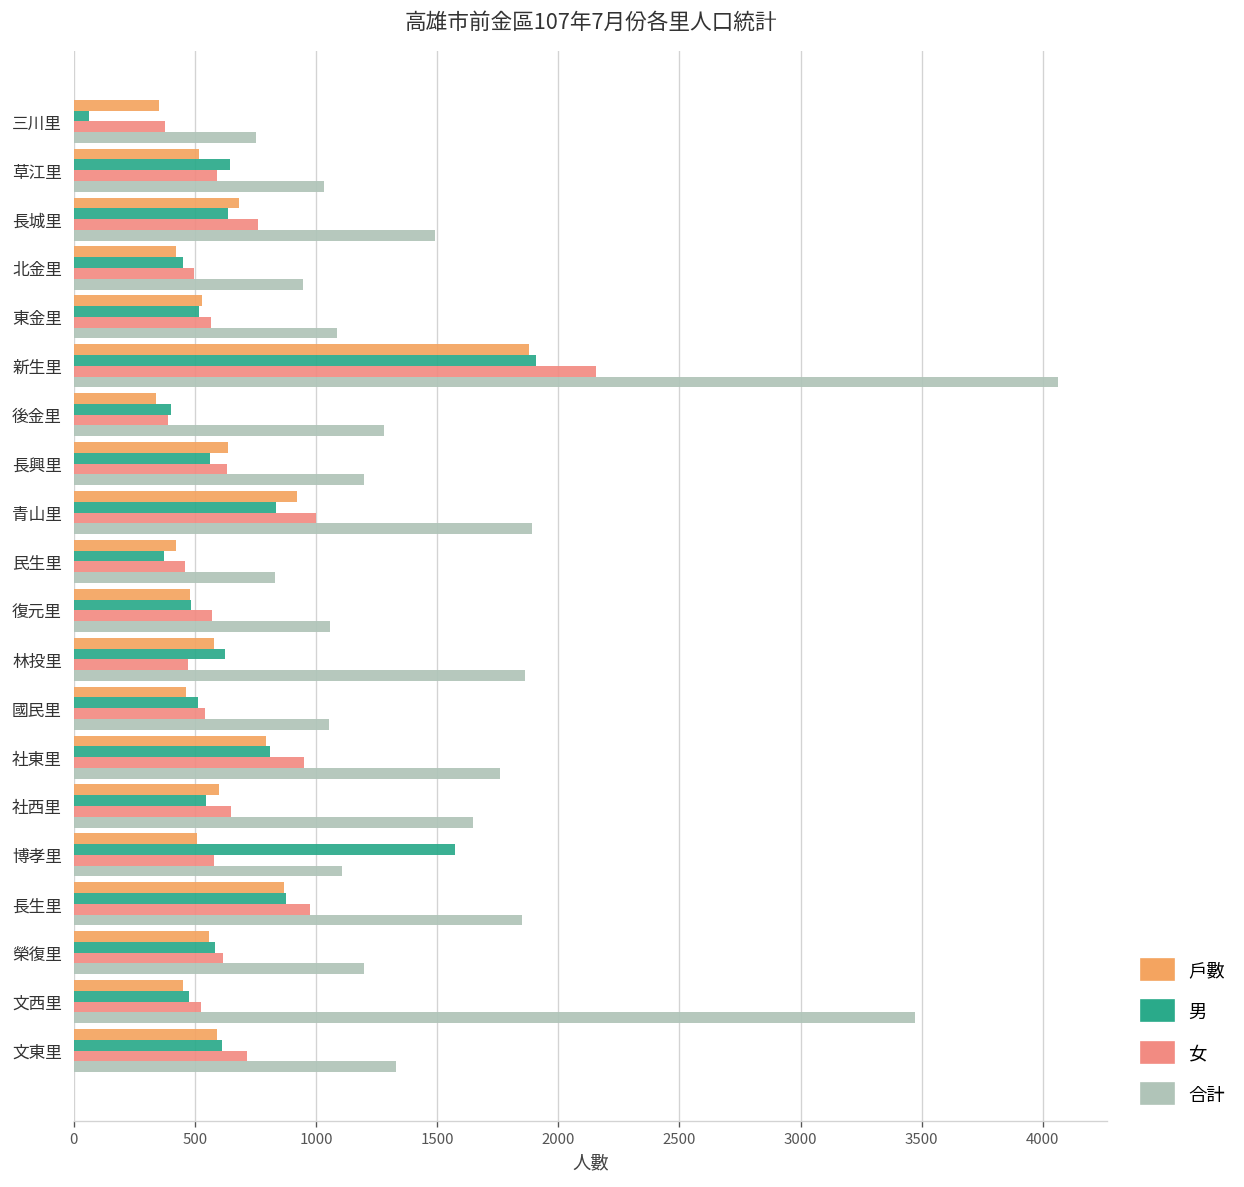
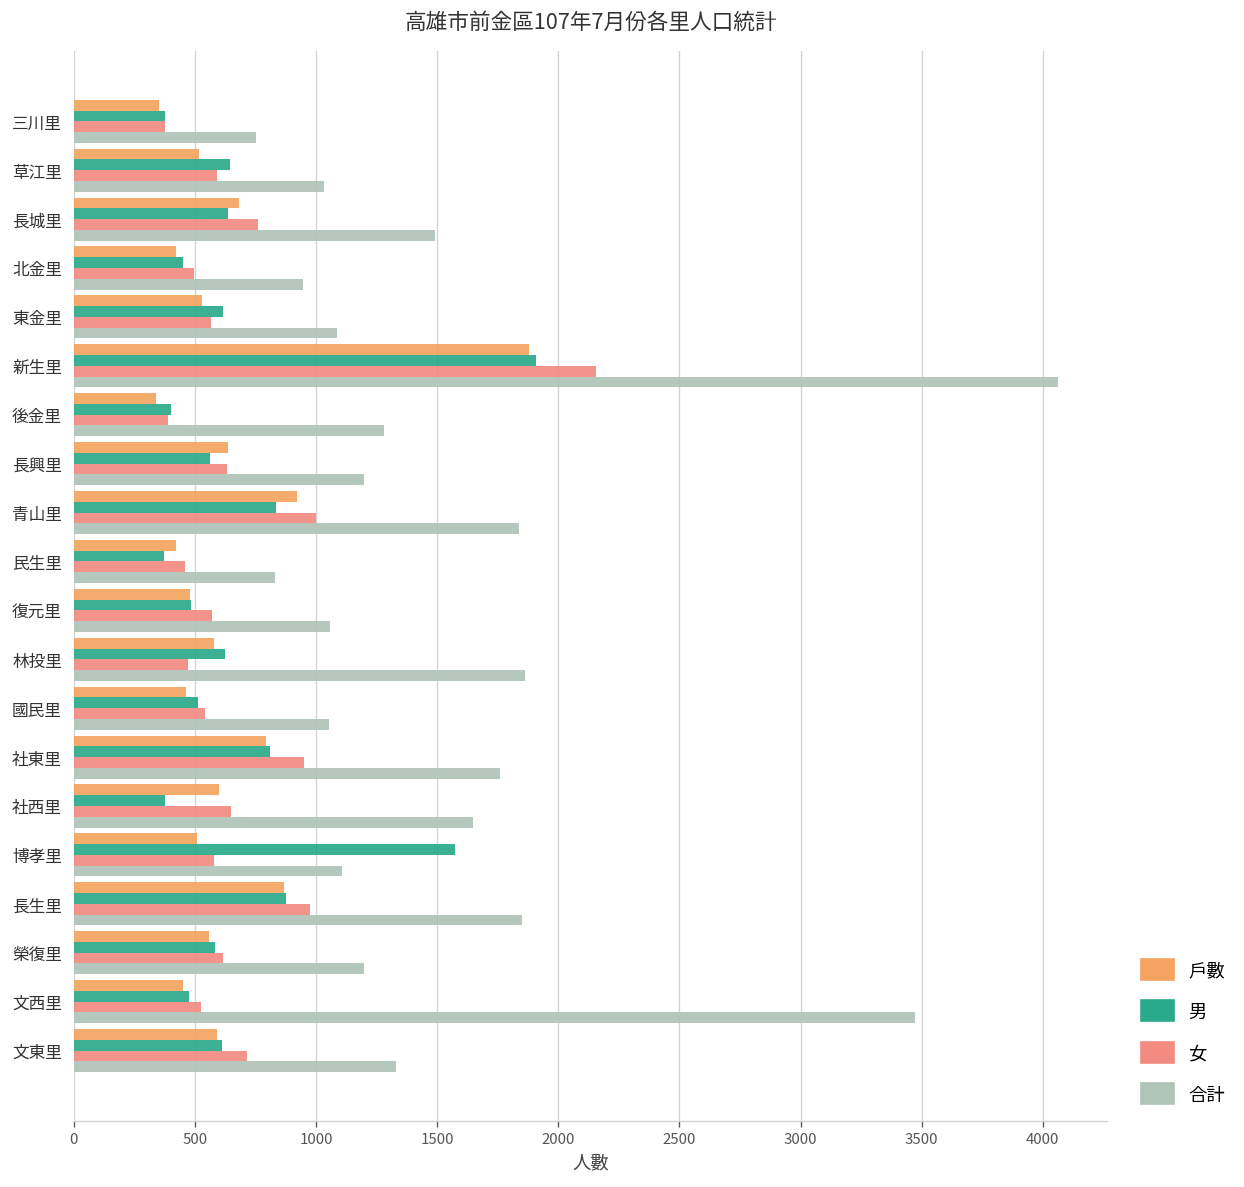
男, 三川里: 60 -> 380
男, 東金里: 520 -> 620
合計, 青山里: 1890 -> 1840
男, 社西里: 550 -> 380
